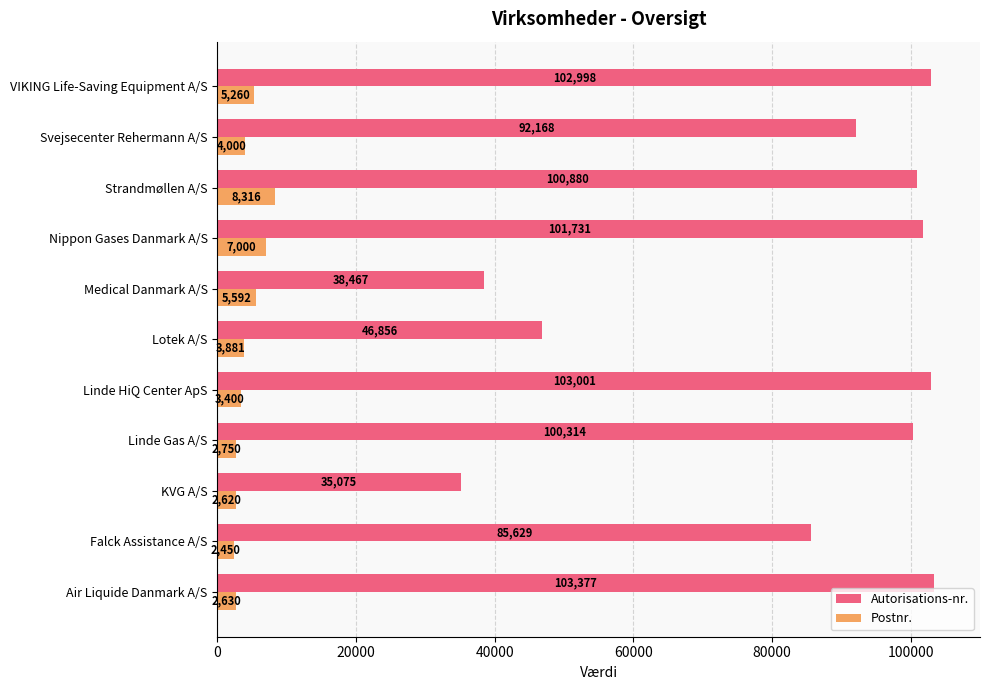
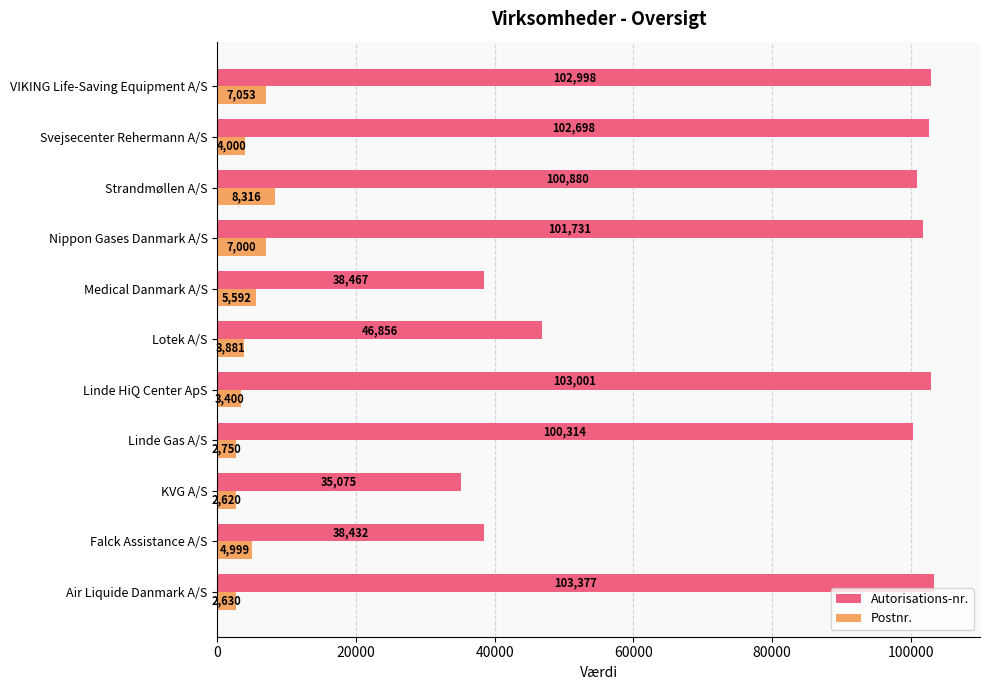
Postnr., VIKING Life-Saving Equipment A/S: 5,260 -> 7,053
Autorisations-nr., Svejsecenter Rehermann A/S: 92,168 -> 102,698
Autorisations-nr., Falck Assistance A/S: 85,629 -> 38,432
Postnr., Falck Assistance A/S: 2,450 -> 4,999
